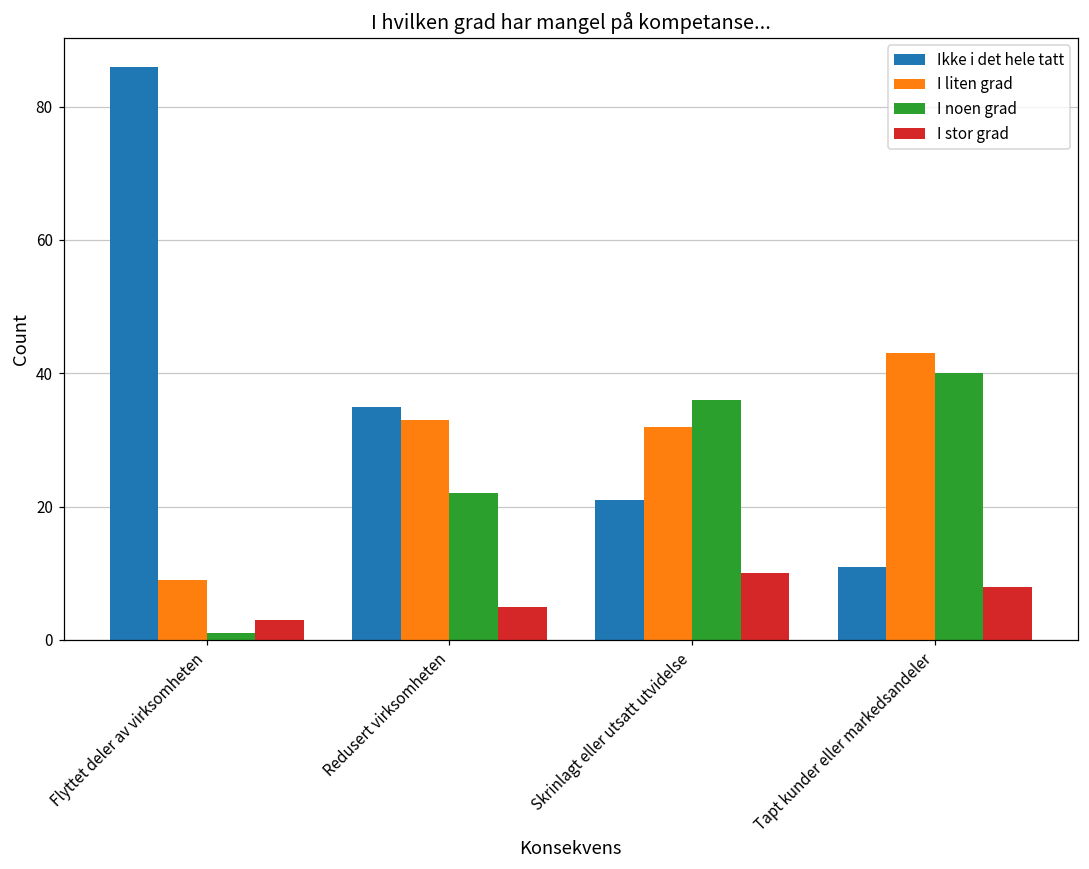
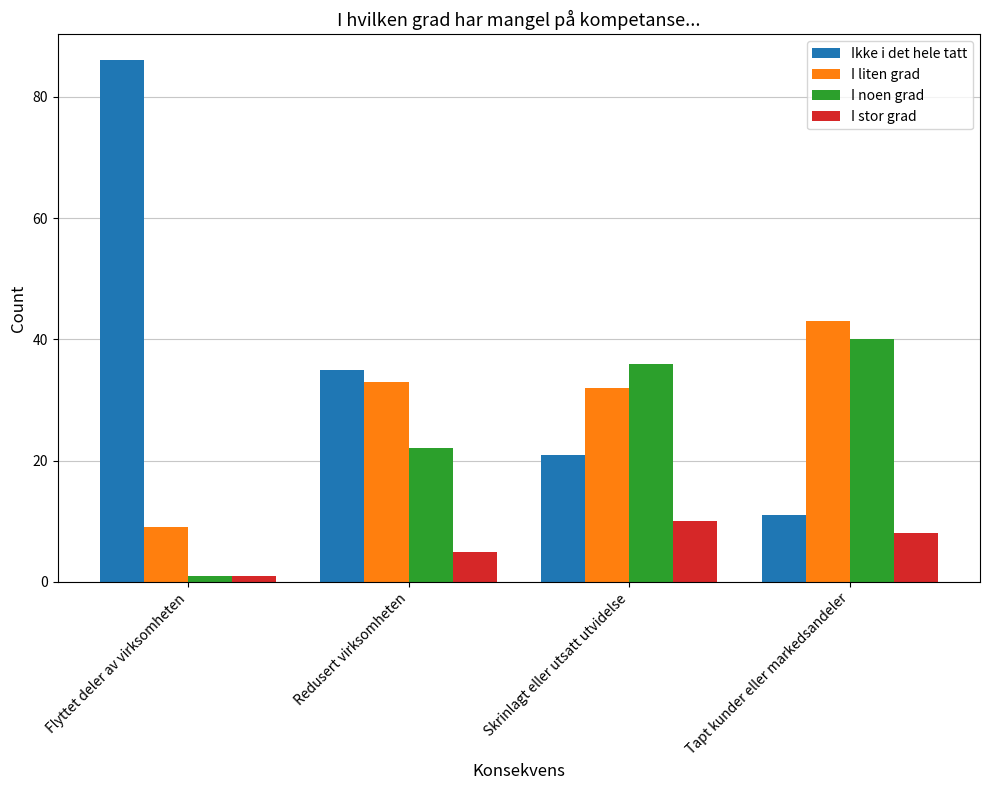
I stor grad, Flyttet deler av virksomheten: 3 -> 1
